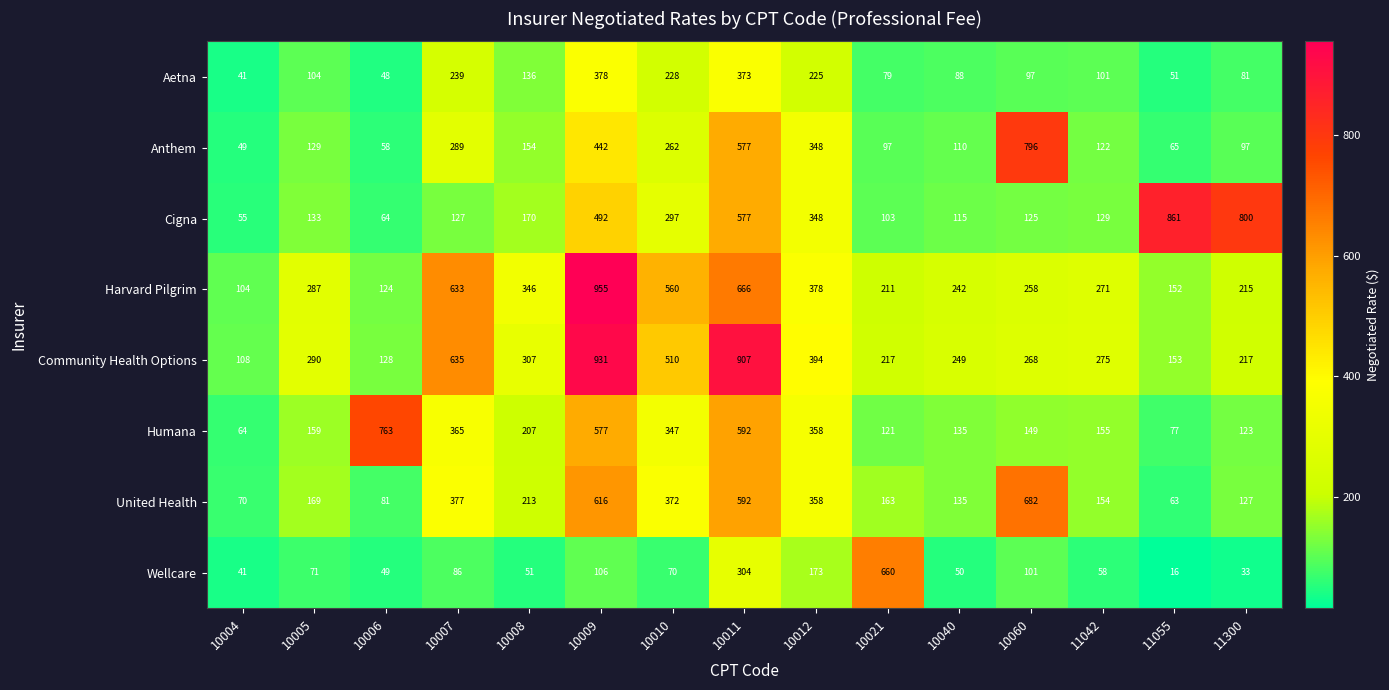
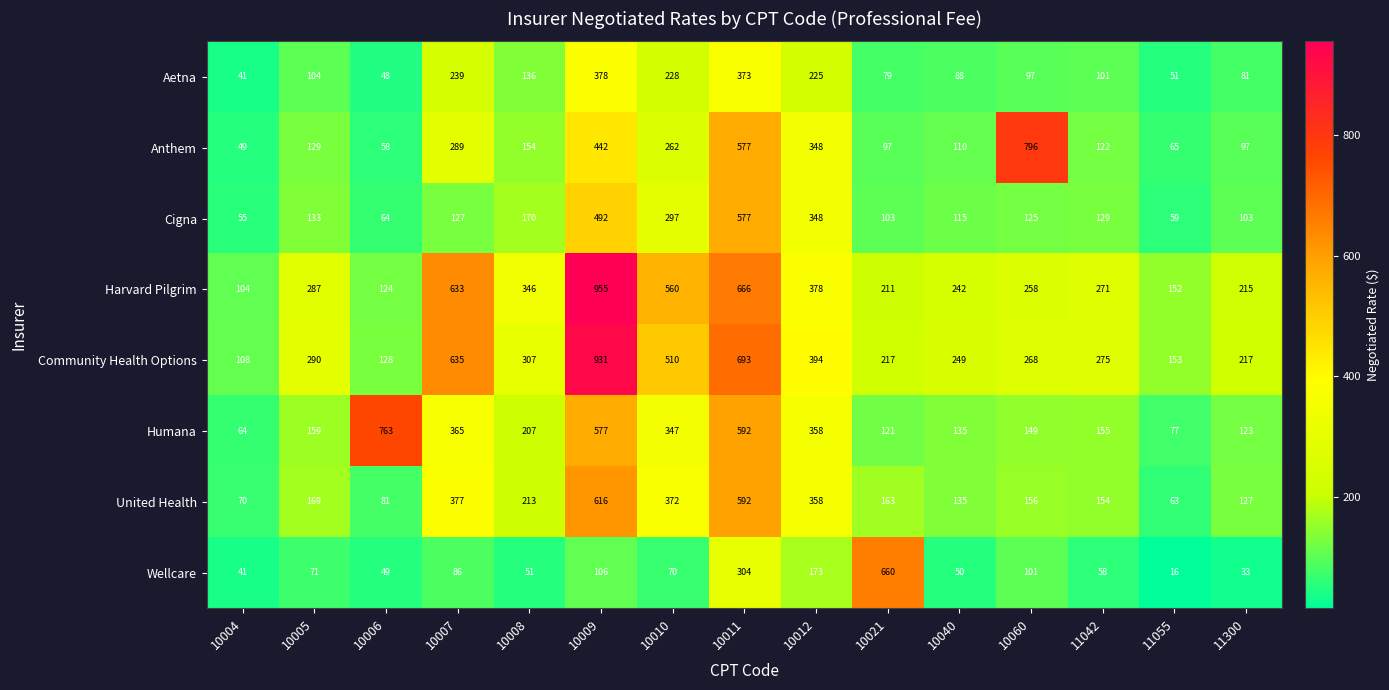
Cigna, 11055: 861 -> 59
Cigna, 11300: 800 -> 103
Community Health Options, 10011: 907 -> 693
United Health, 10060: 682 -> 156
